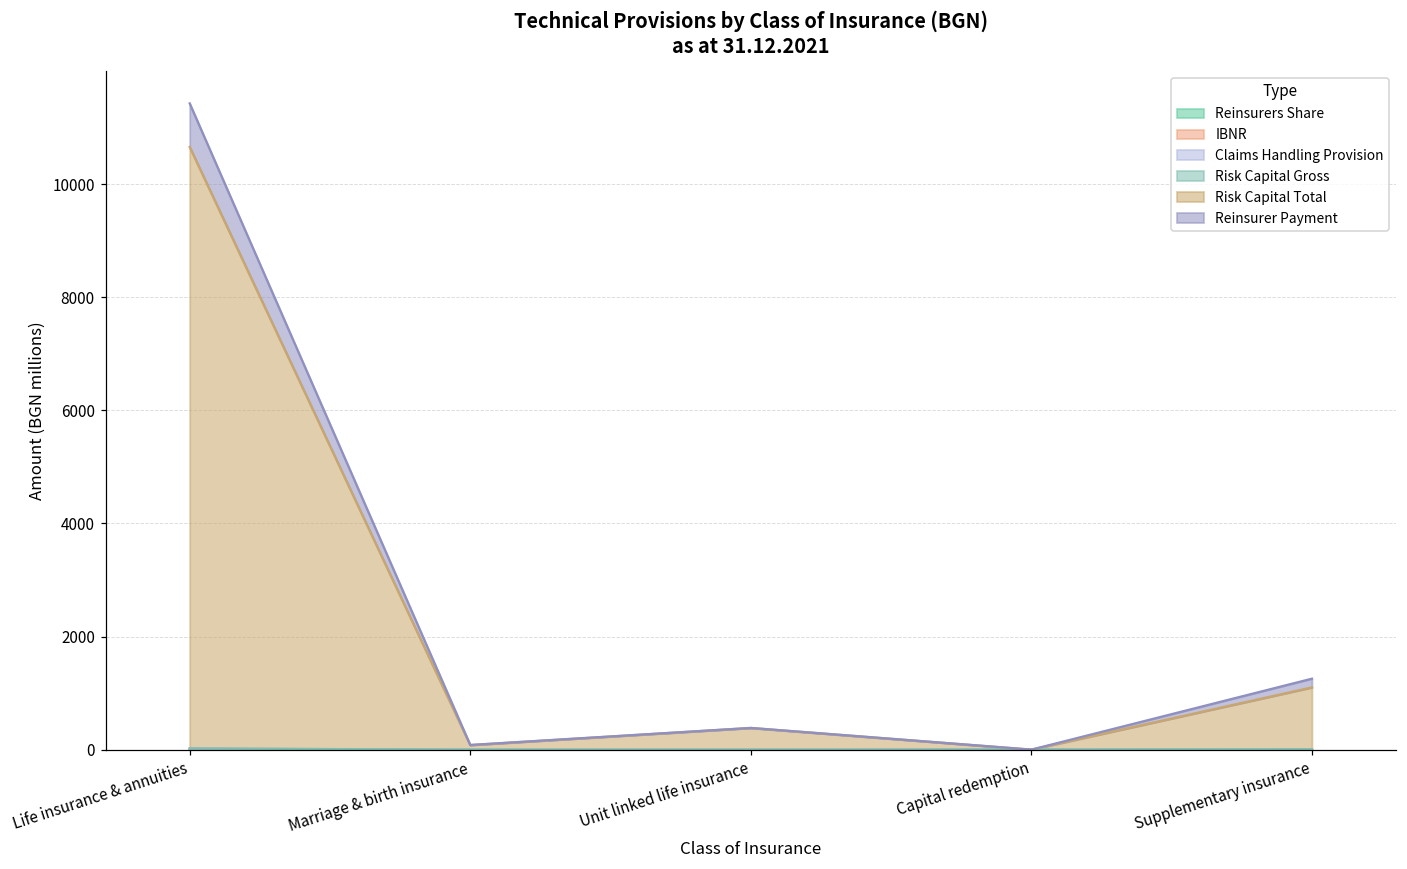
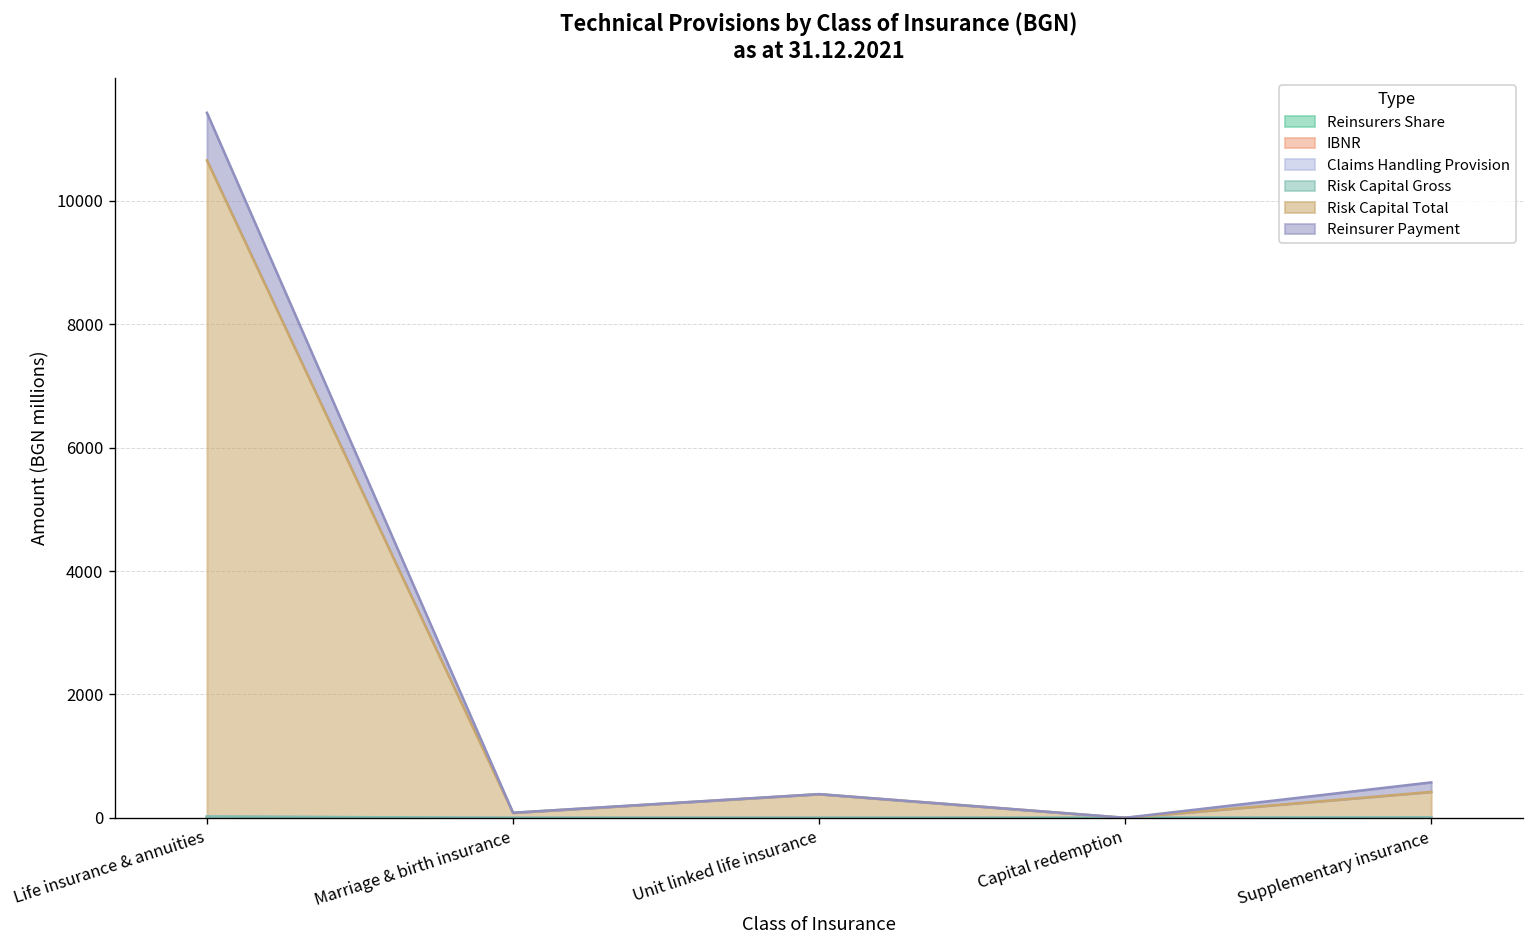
Risk Capital Total, Supplementary insurance: 1100 -> 400
